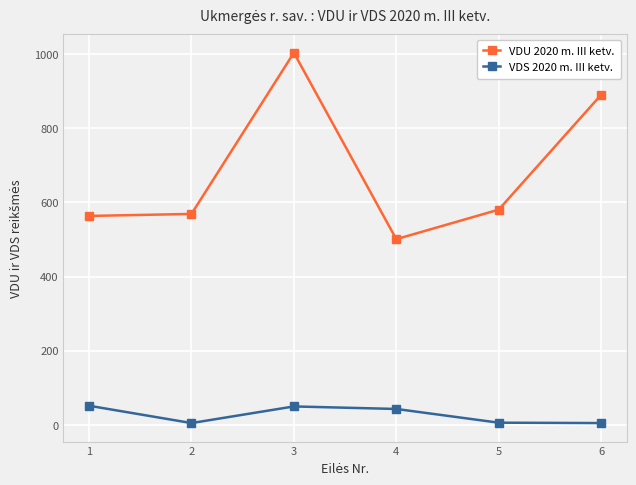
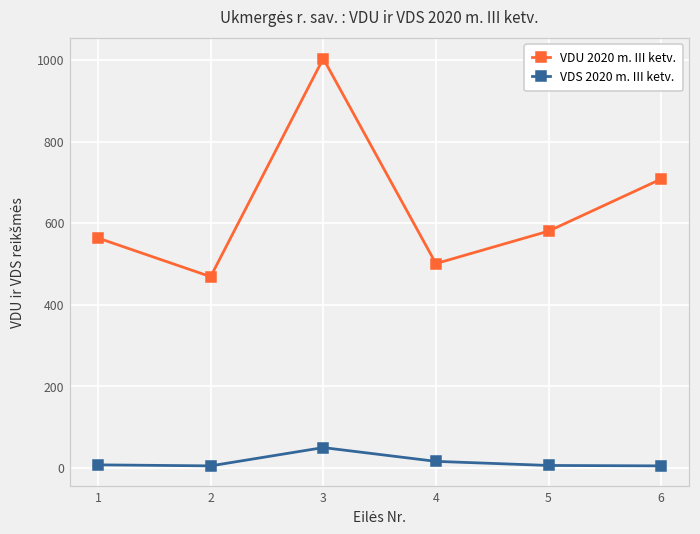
VDS 2020 m. III ketv., 1: 50 -> 10
VDU 2020 m. III ketv., 2: 570 -> 470
VDS 2020 m. III ketv., 4: 40 -> 20
VDU 2020 m. III ketv., 6: 890 -> 710
